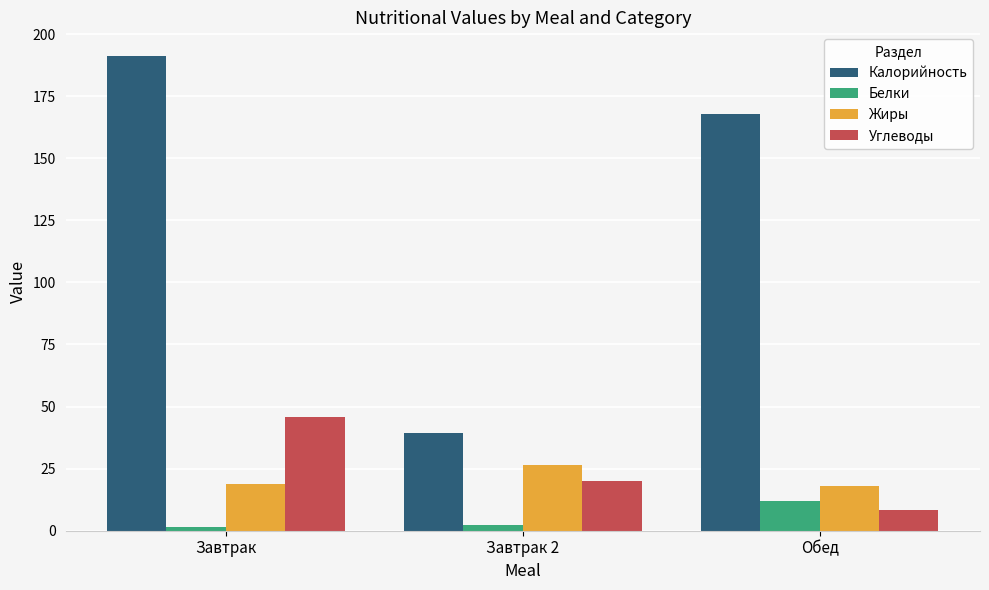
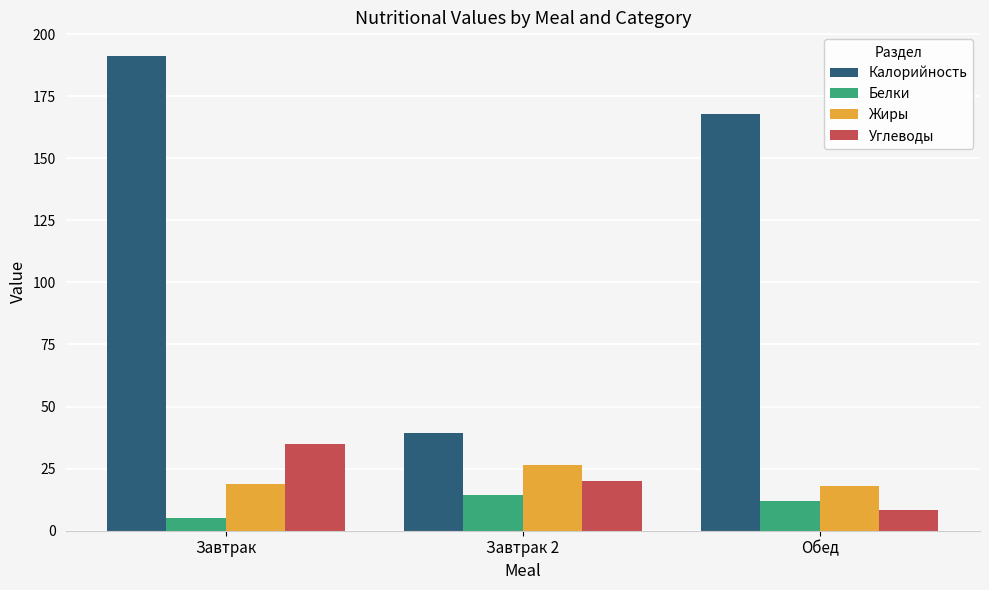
Белки, Завтрак: 2 -> 5
Углеводы, Завтрак: 46 -> 35
Белки, Завтрак 2: 3 -> 14
